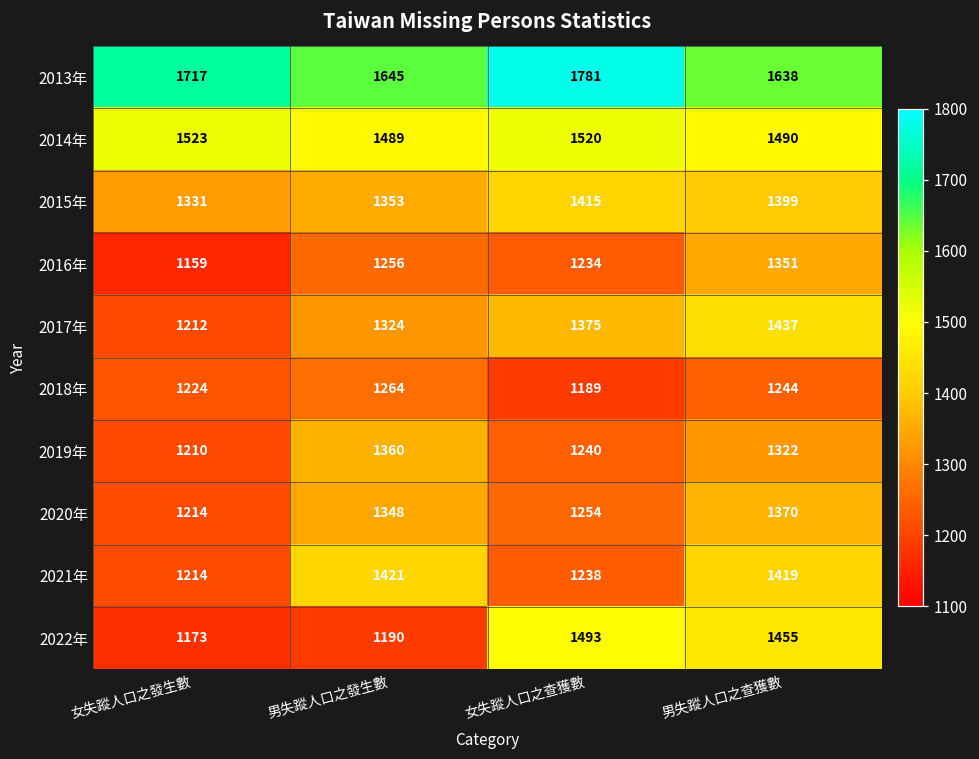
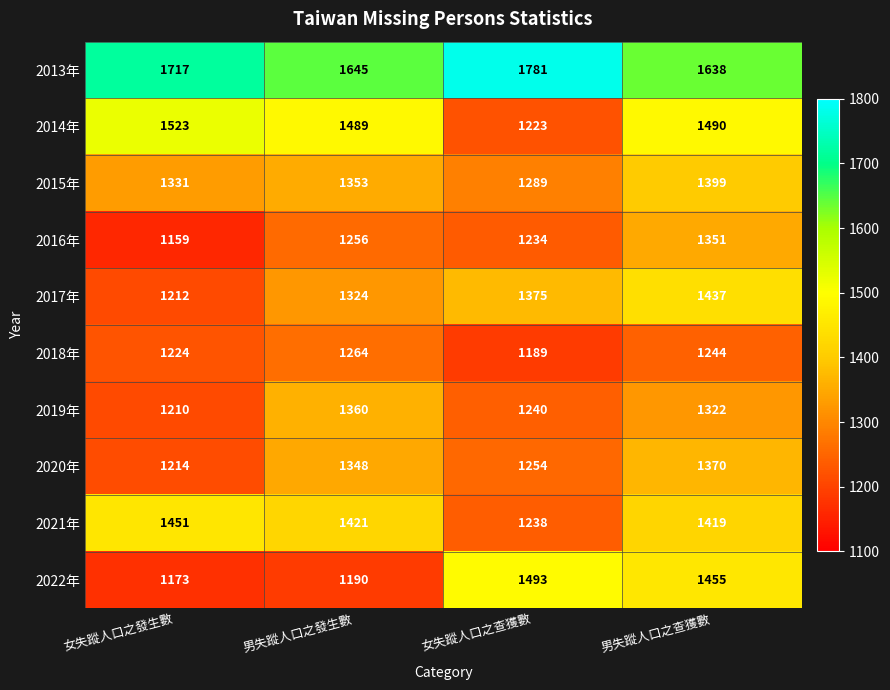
2014年, 女失蹤人口之查獲數: 1520 -> 1223
2015年, 女失蹤人口之查獲數: 1415 -> 1289
2021年, 女失蹤人口之發生數: 1214 -> 1451
